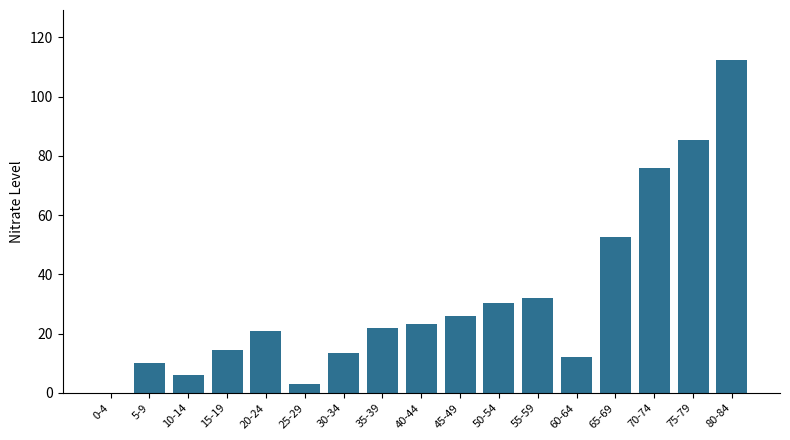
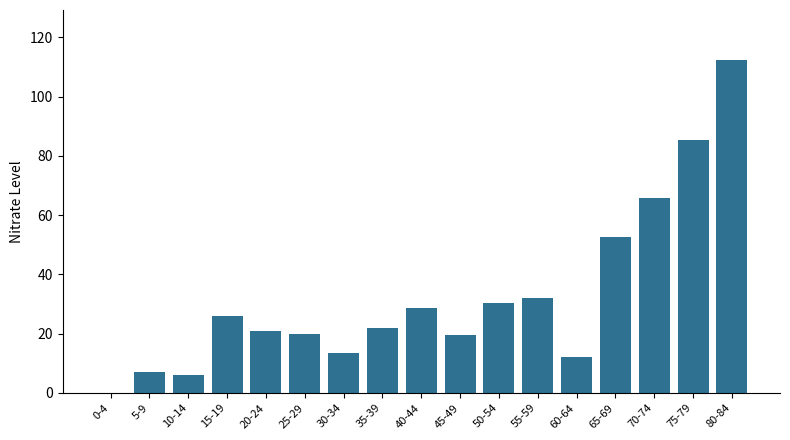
5-9: 10 -> 7
15-19: 14 -> 26
25-29: 3 -> 20
40-44: 23 -> 28
45-49: 26 -> 20
70-74: 76 -> 66
